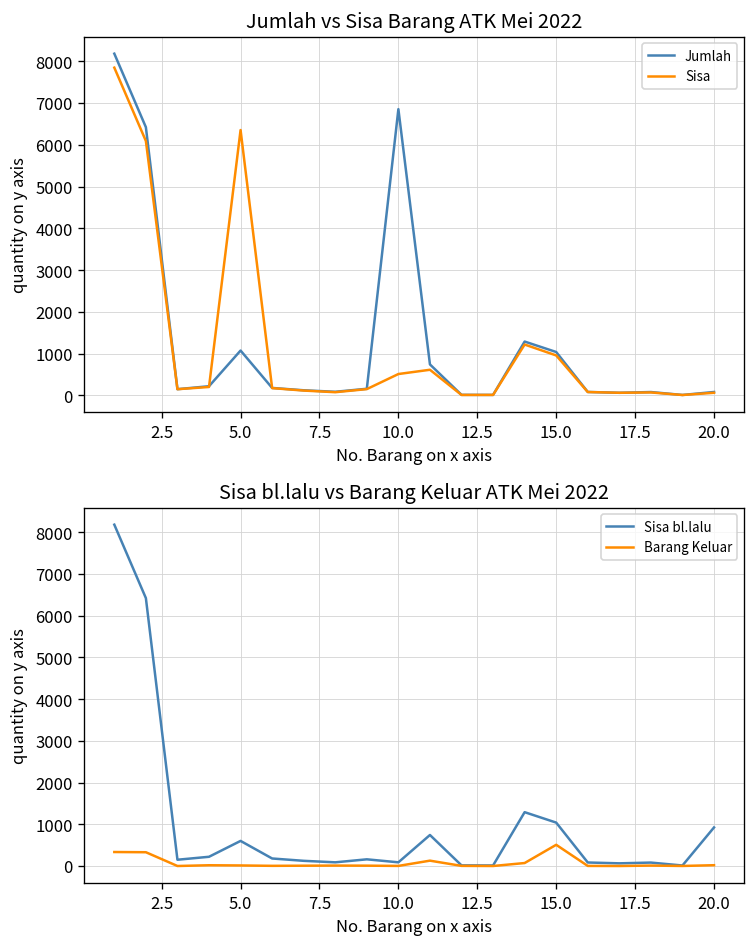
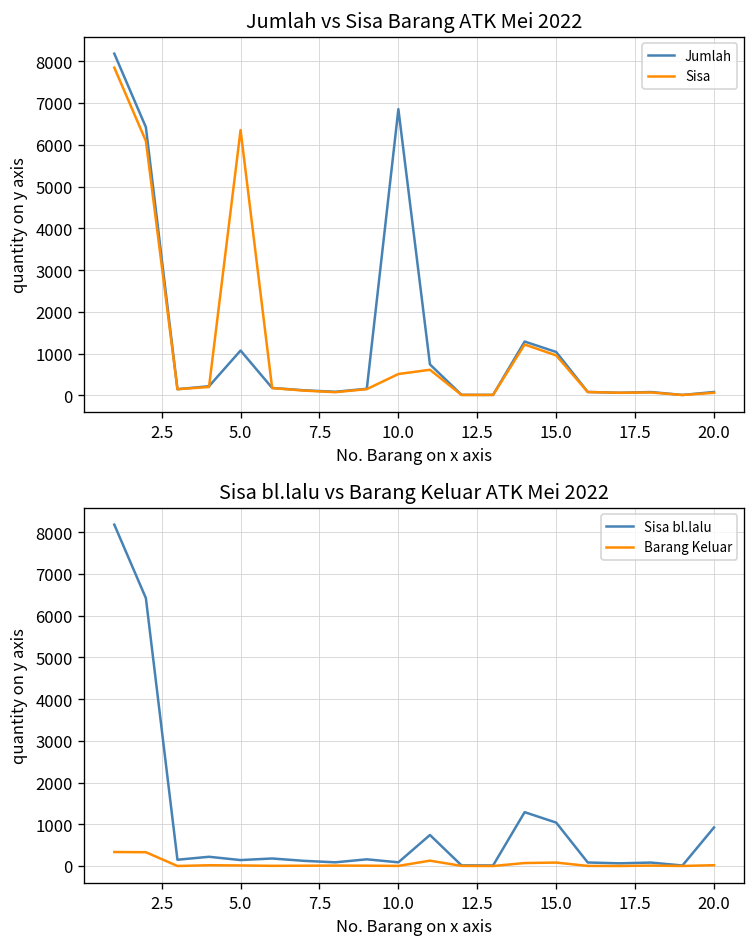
Sisa bl.lalu vs Barang Keluar ATK Mei 2022, Sisa bl.lalu, 5.0: 600 -> 100
Sisa bl.lalu vs Barang Keluar ATK Mei 2022, Barang Keluar, 15.0: 500 -> 100
